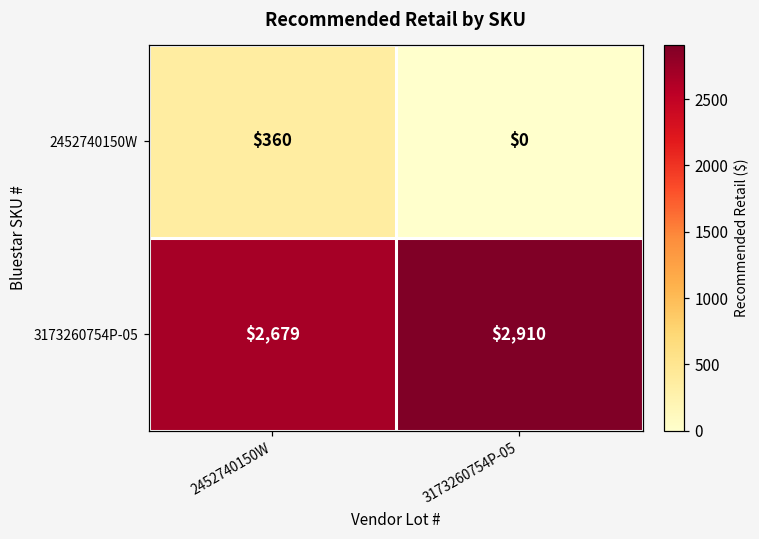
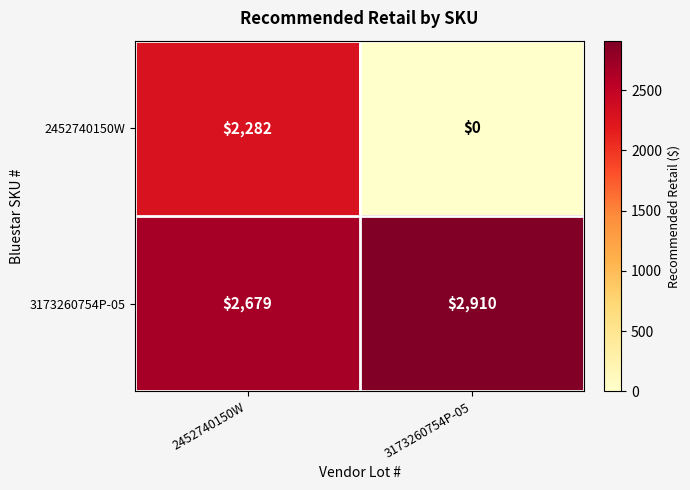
2452740150W, 2452740150W: $360 -> $2,282
